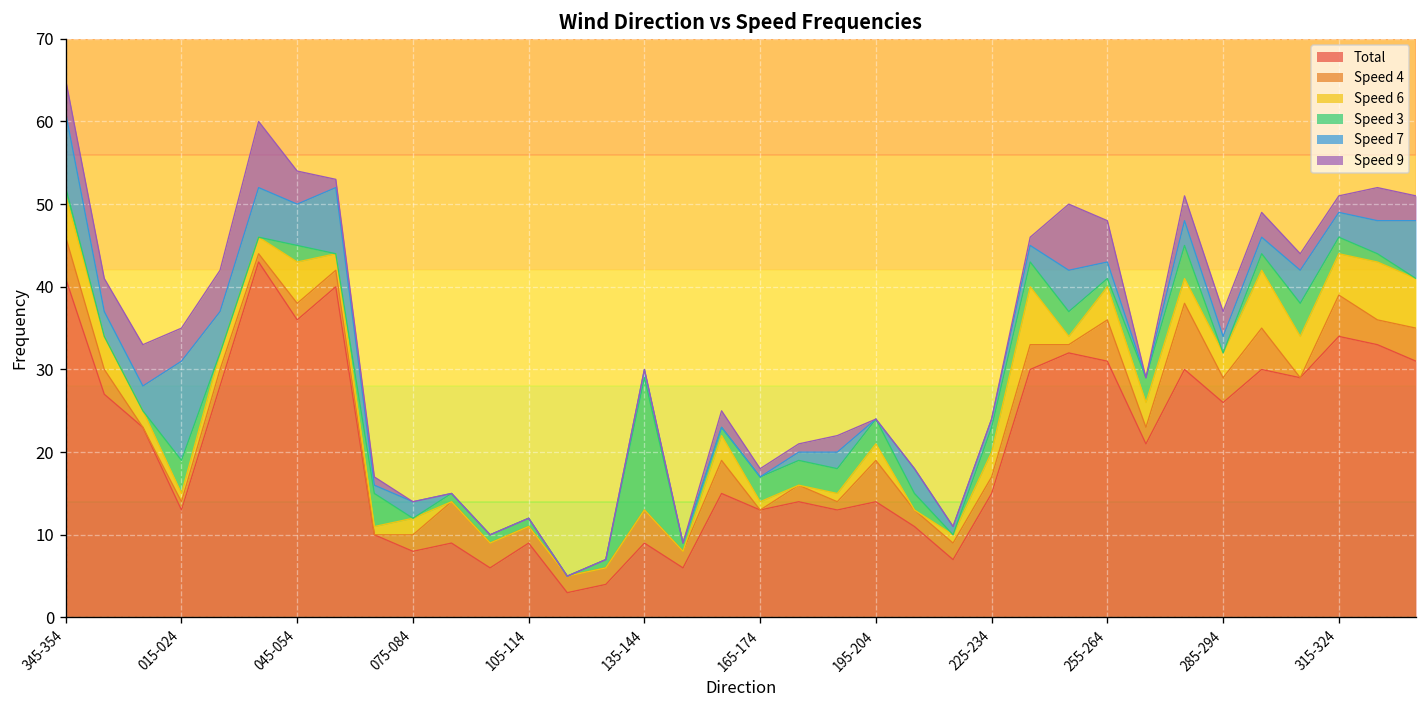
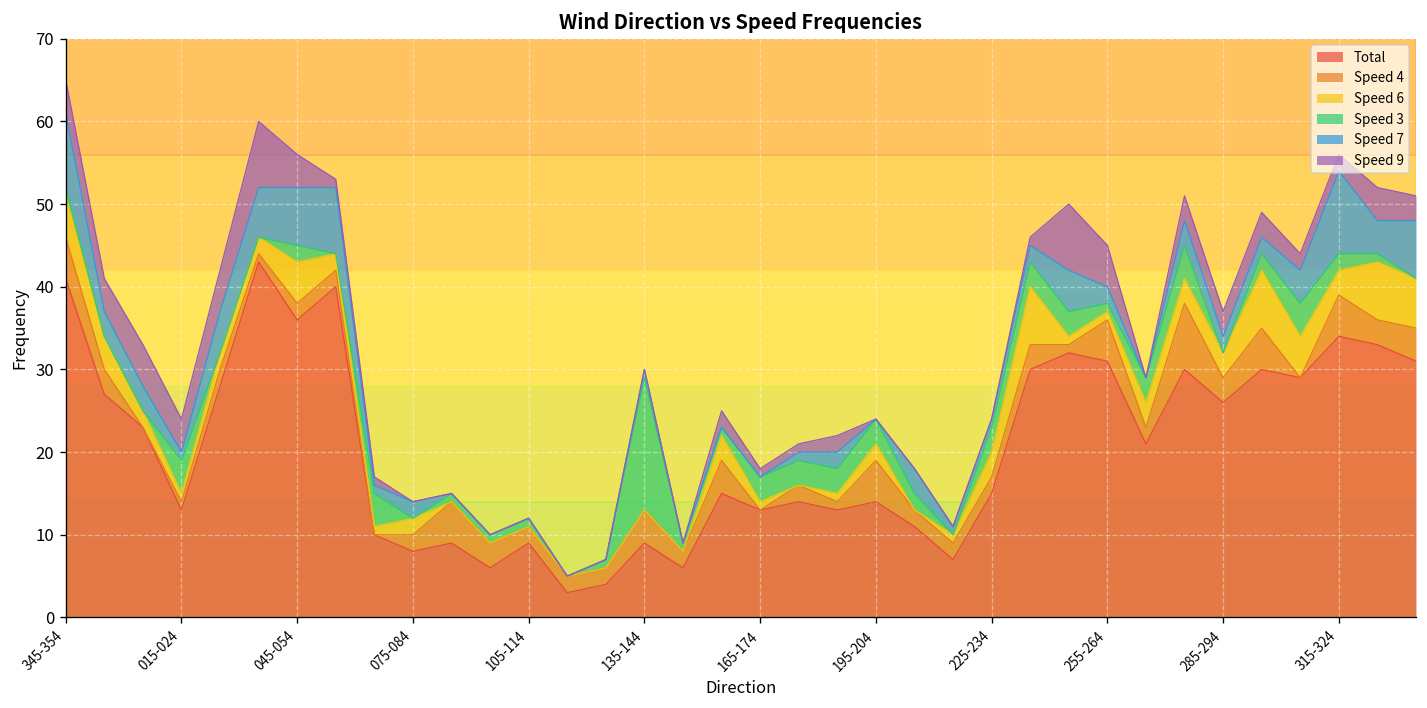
Speed 7, 015-024: 12 -> 1
Speed 7, 045-054: 5 -> 7
Speed 6, 255-264: 4 -> 1
Speed 6, 315-324: 5 -> 3
Speed 7, 315-324: 3 -> 10
